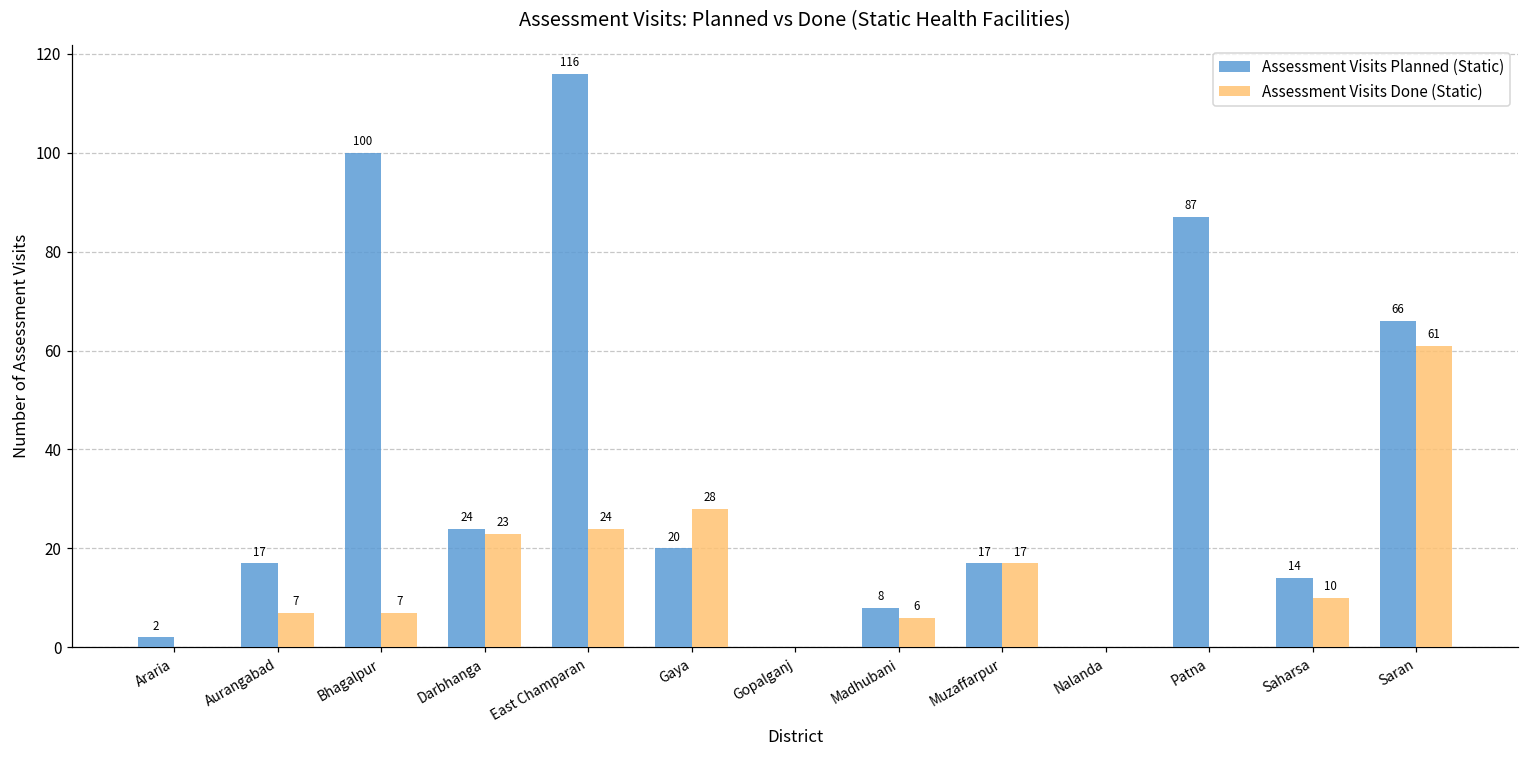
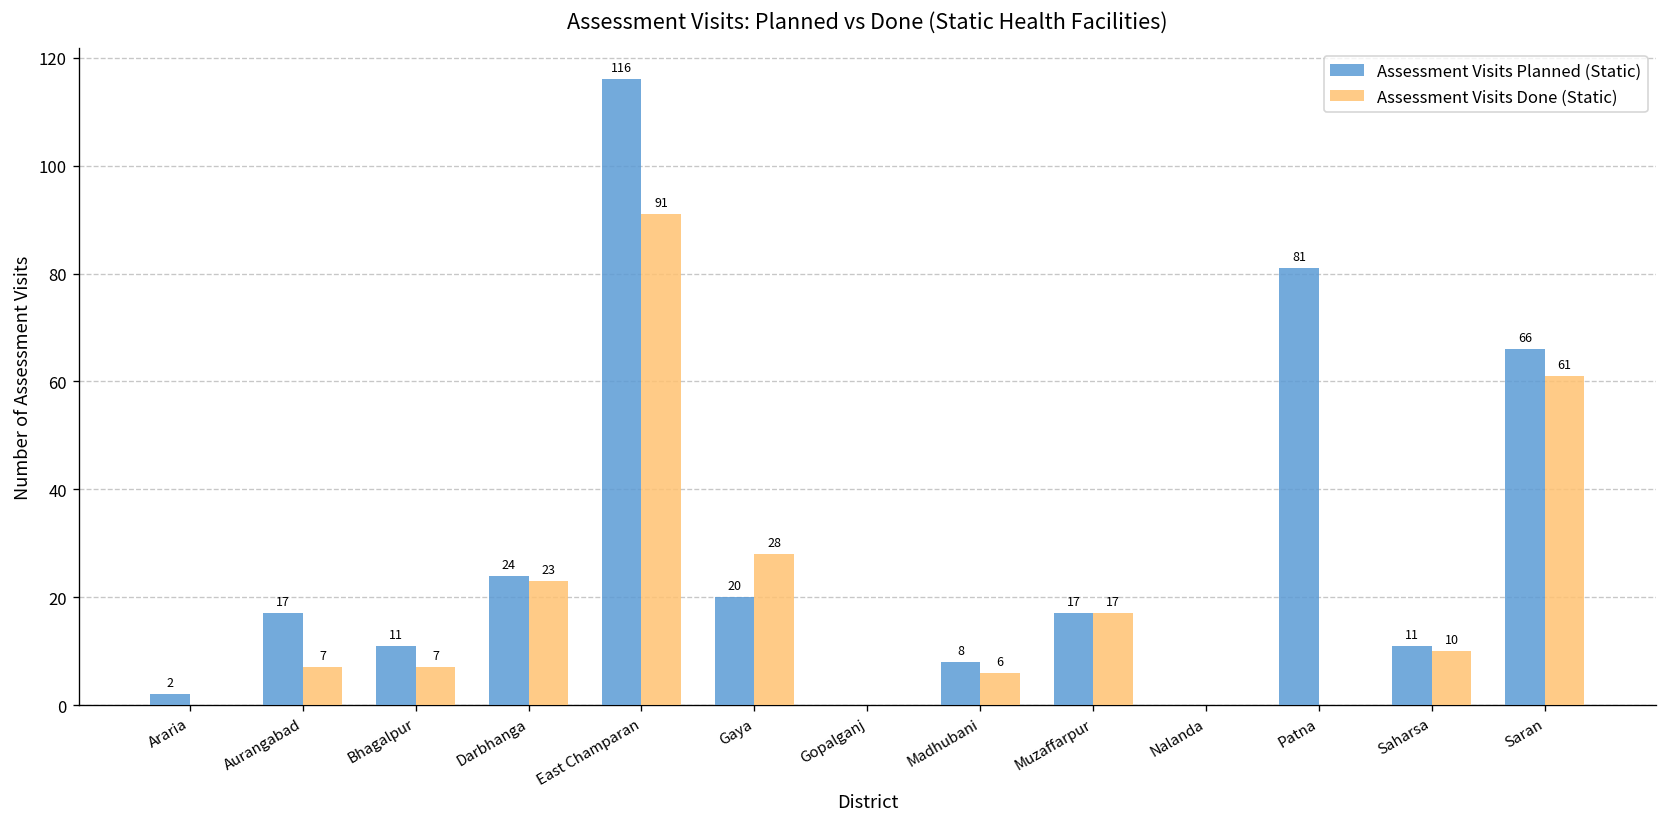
Assessment Visits Planned (Static), Bhagalpur: 100 -> 11
Assessment Visits Done (Static), East Champaran: 24 -> 91
Assessment Visits Planned (Static), Patna: 87 -> 81
Assessment Visits Planned (Static), Saharsa: 14 -> 11
